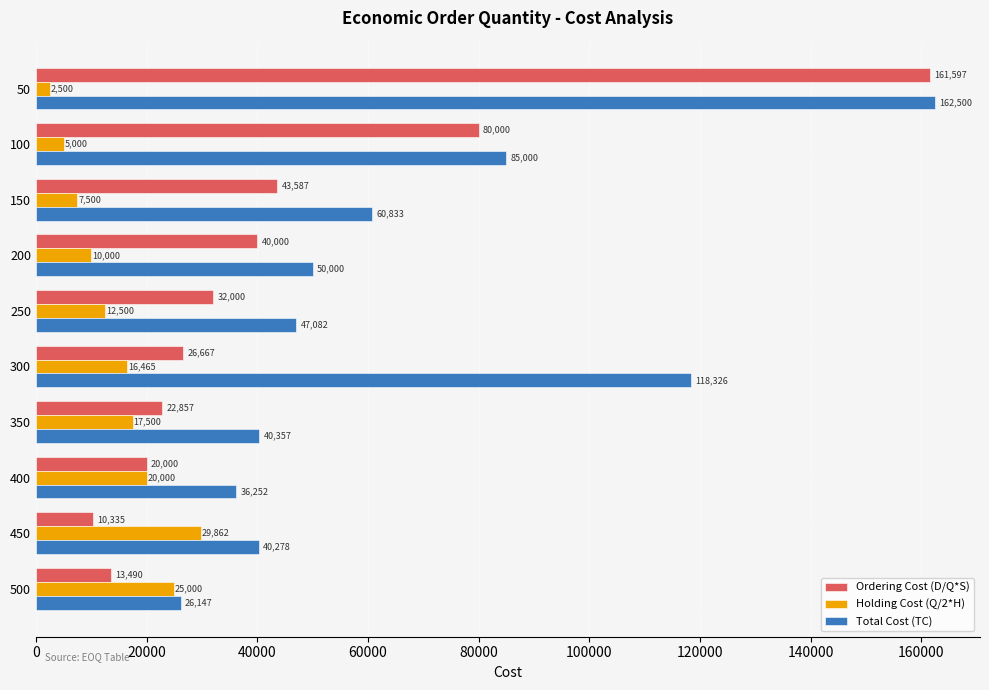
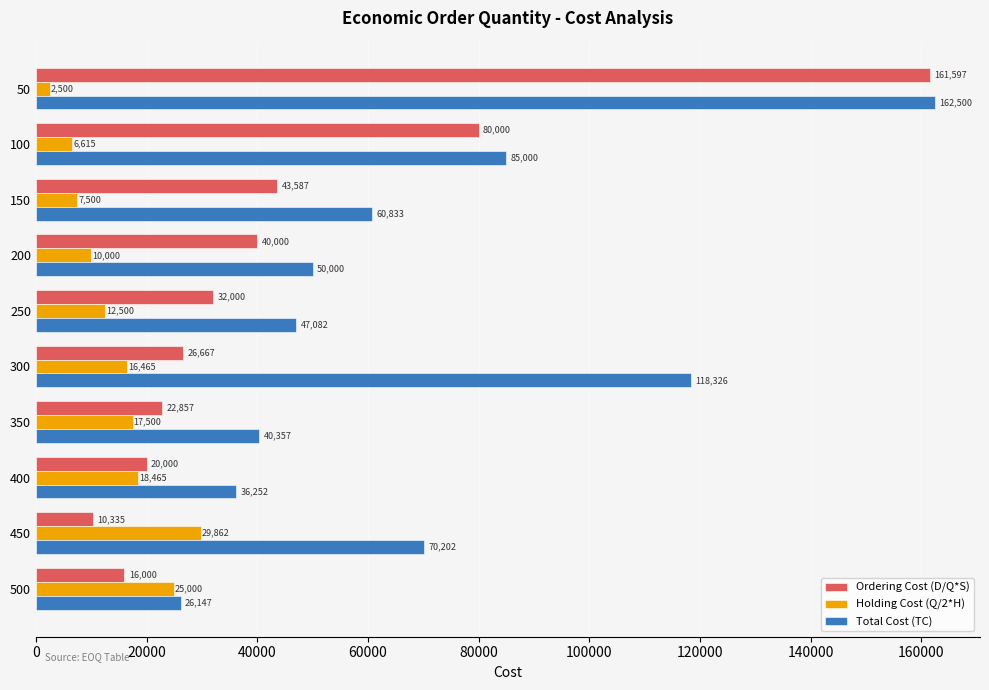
Holding Cost (Q/2*H), 100: 5,000 -> 6,615
Holding Cost (Q/2*H), 400: 20,000 -> 18,465
Total Cost (TC), 450: 40,278 -> 70,202
Ordering Cost (D/Q*S), 500: 13,490 -> 16,000
